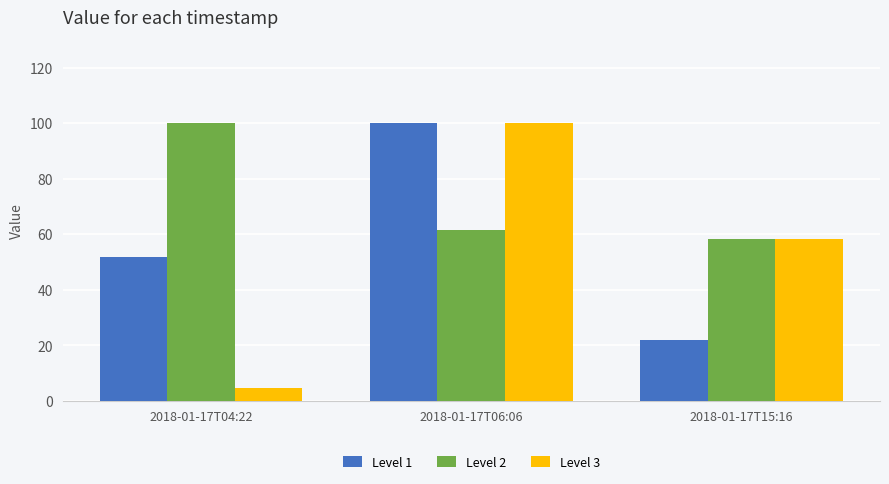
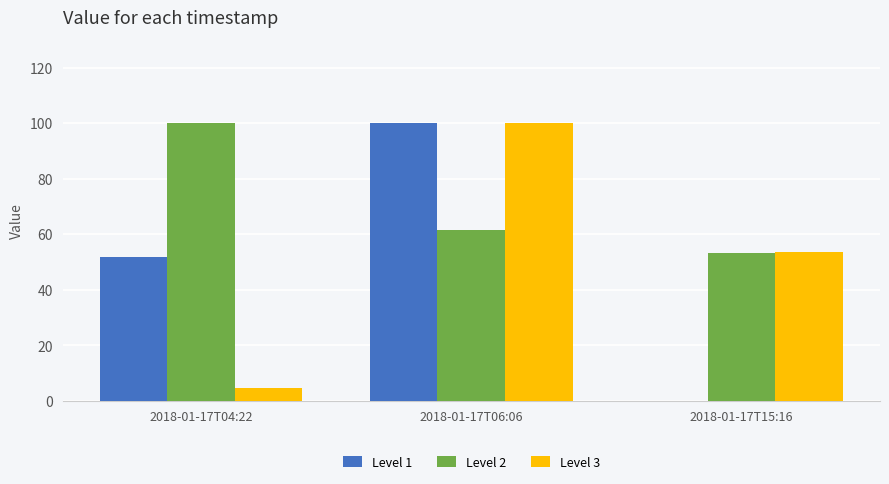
Level 1, 2018-01-17T15:16: 22 -> 0
Level 2, 2018-01-17T15:16: 58 -> 53
Level 3, 2018-01-17T15:16: 58 -> 54
